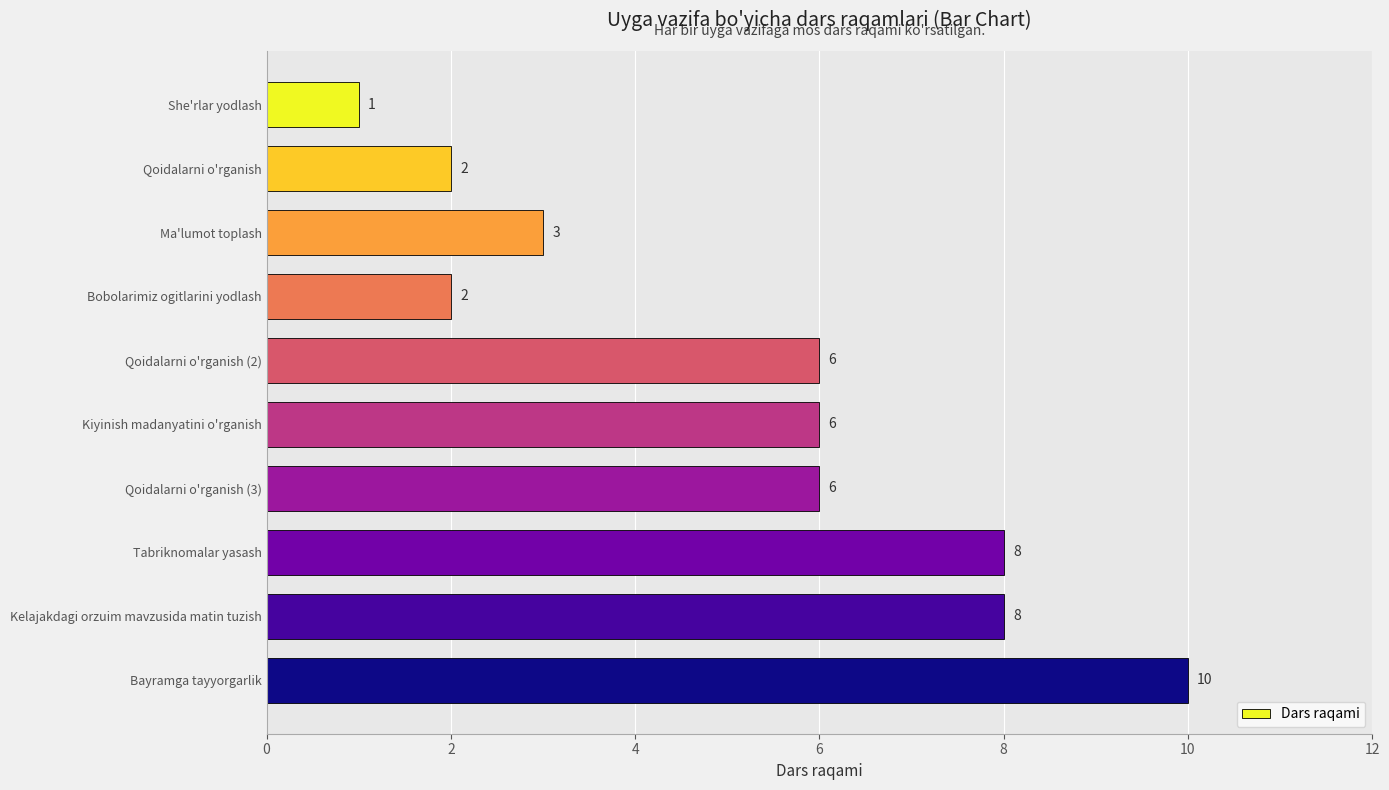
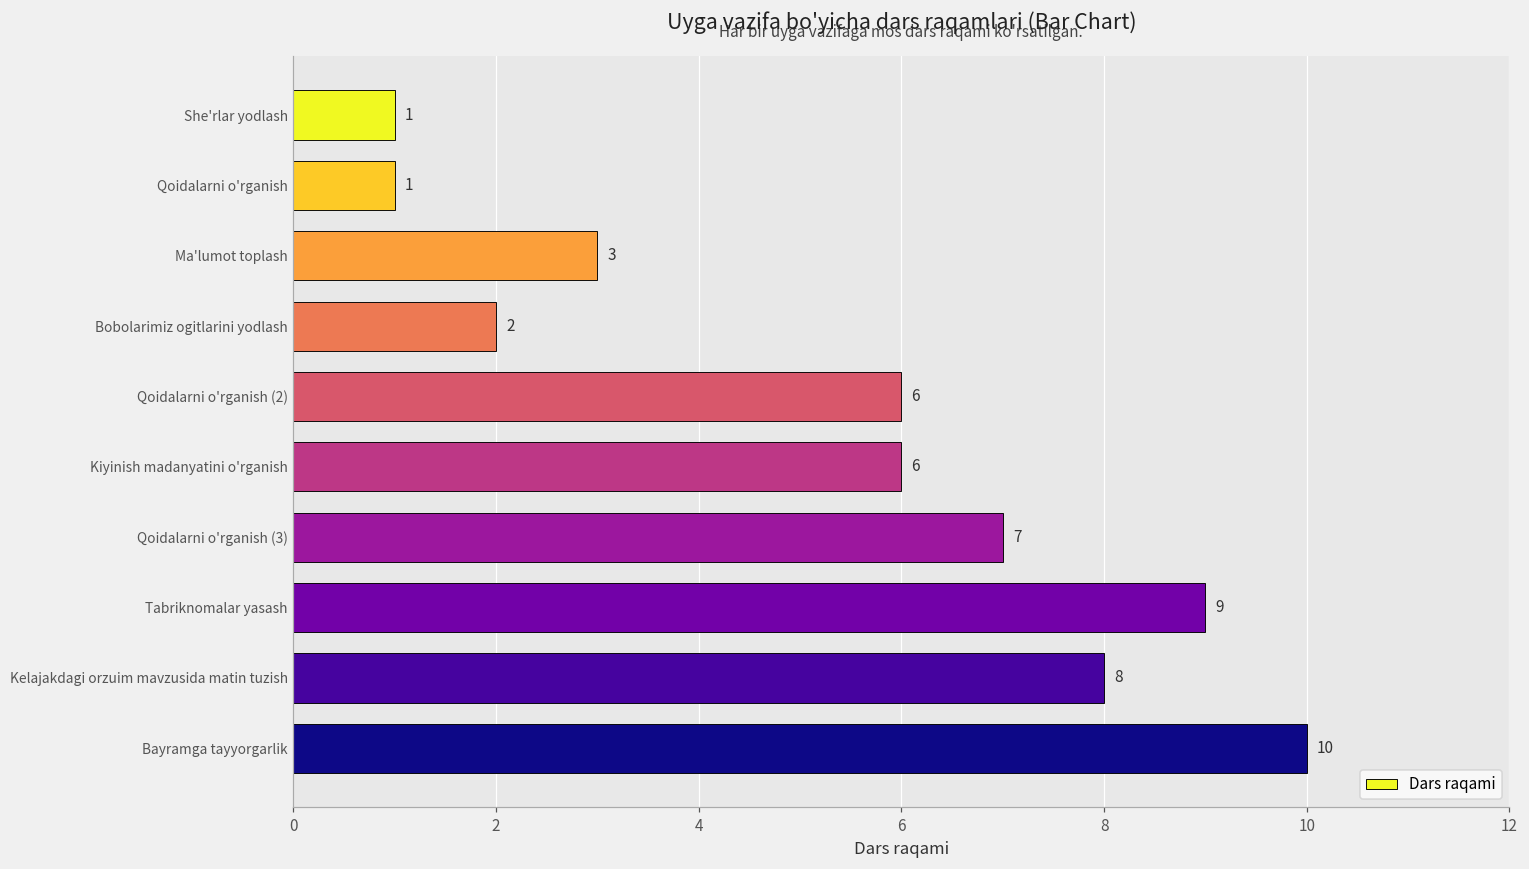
Qoidalarni o'rganish: 2 -> 1
Qoidalarni o'rganish (3): 6 -> 7
Tabriknomalar yasash: 8 -> 9
